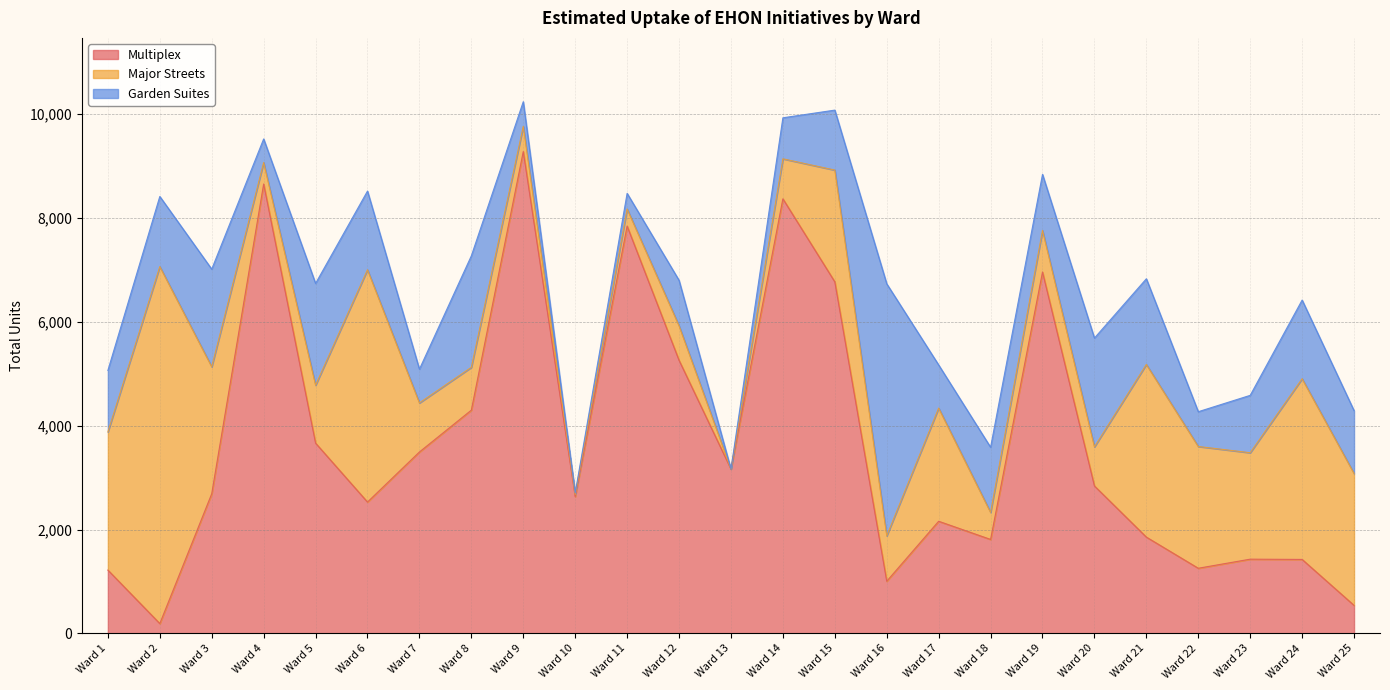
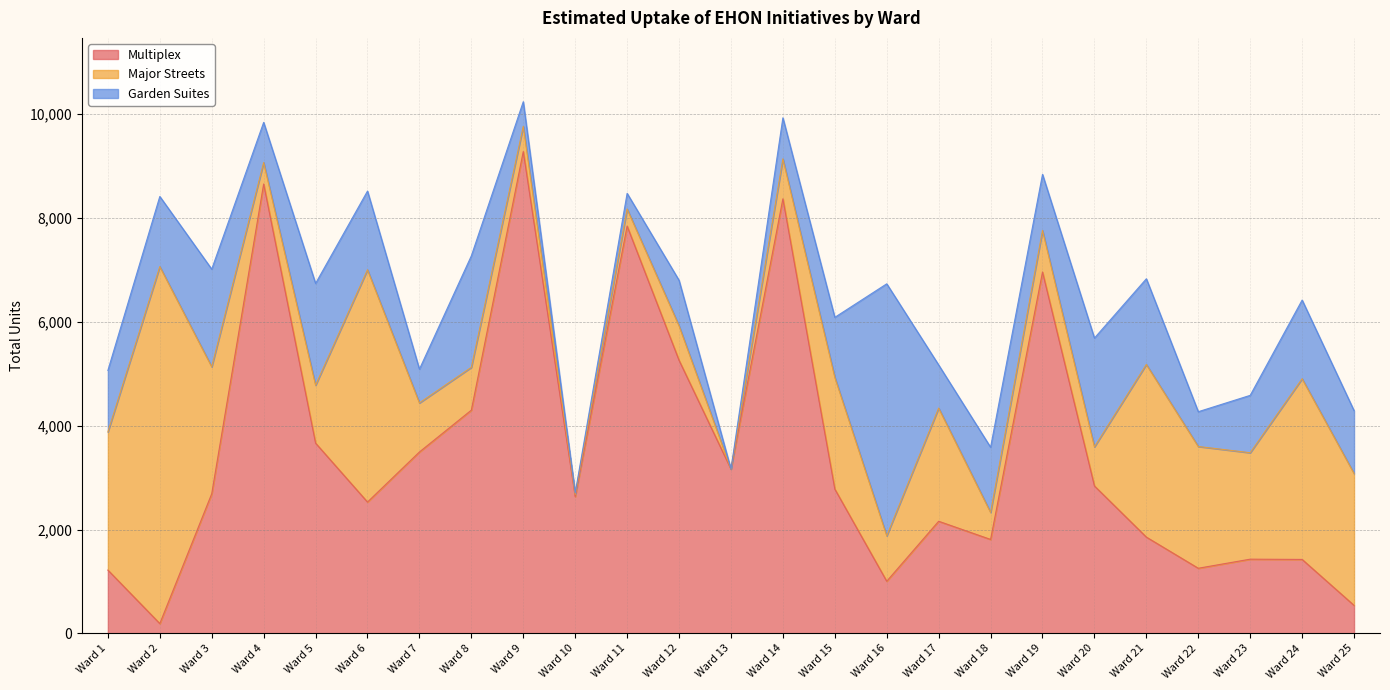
Garden Suites, Ward 4: 500 -> 800
Multiplex, Ward 15: 6,800 -> 2,800
